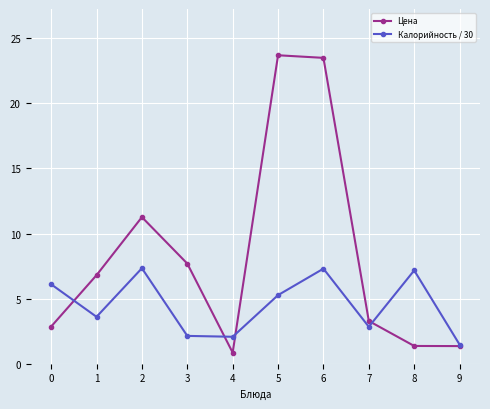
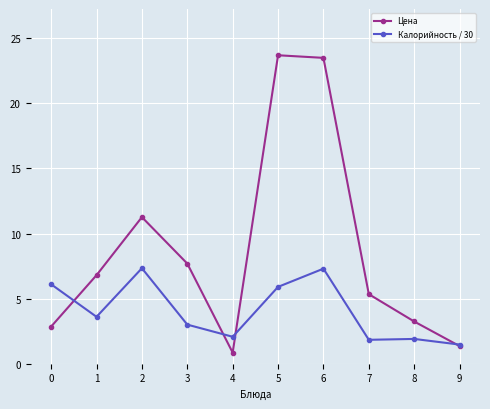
Калорийность / 30, 3: 2.1 -> 3.0
Калорийность / 30, 5: 5.3 -> 5.9
Цена, 7: 3.3 -> 5.3
Калорийность / 30, 7: 2.8 -> 1.8
Цена, 8: 1.4 -> 3.2
Калорийность / 30, 8: 7.2 -> 1.9
